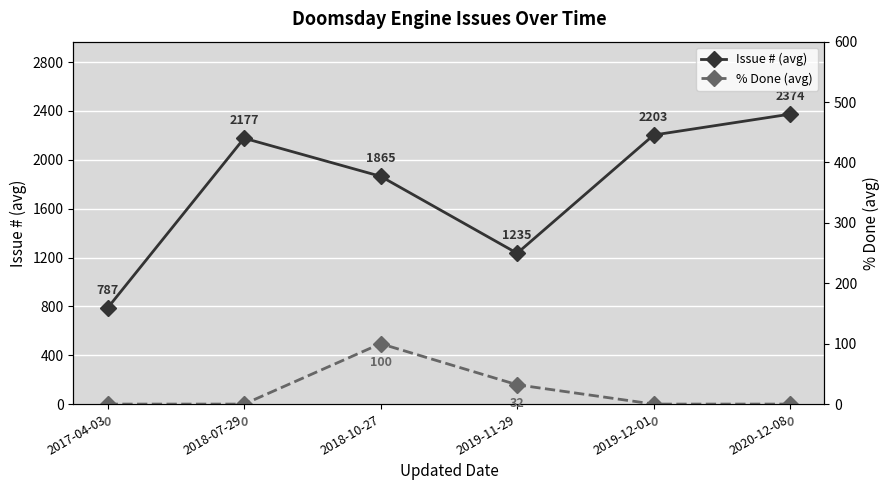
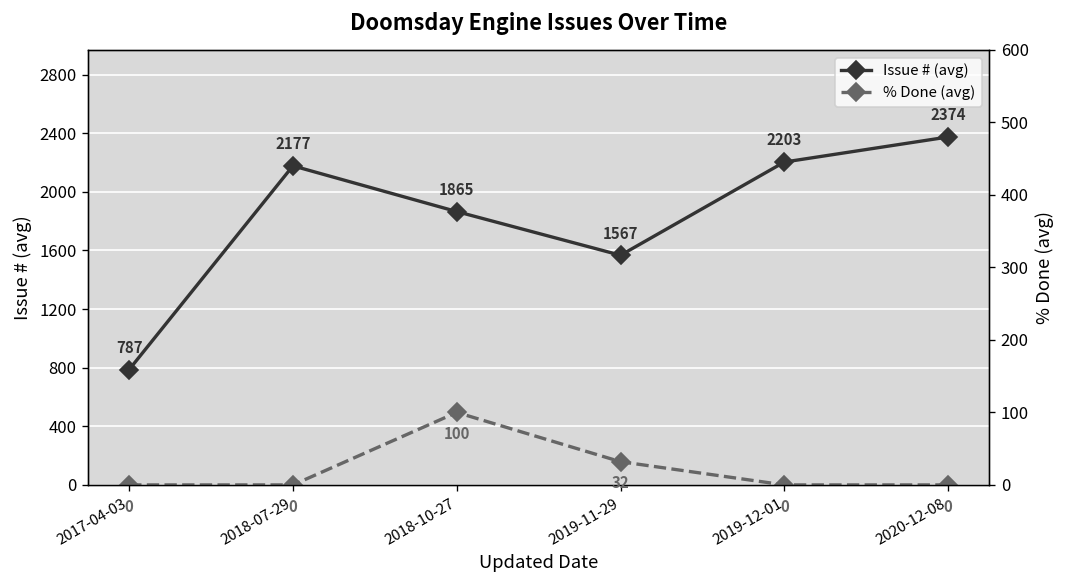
Issue # (avg), 2019-11-29: 1235 -> 1567
